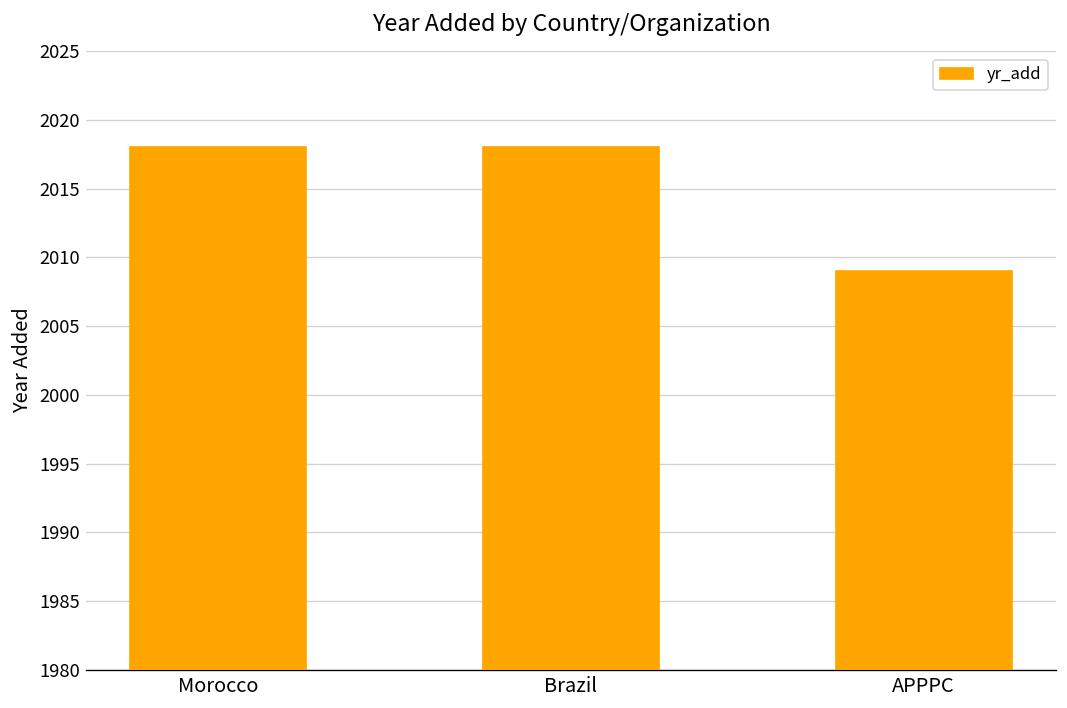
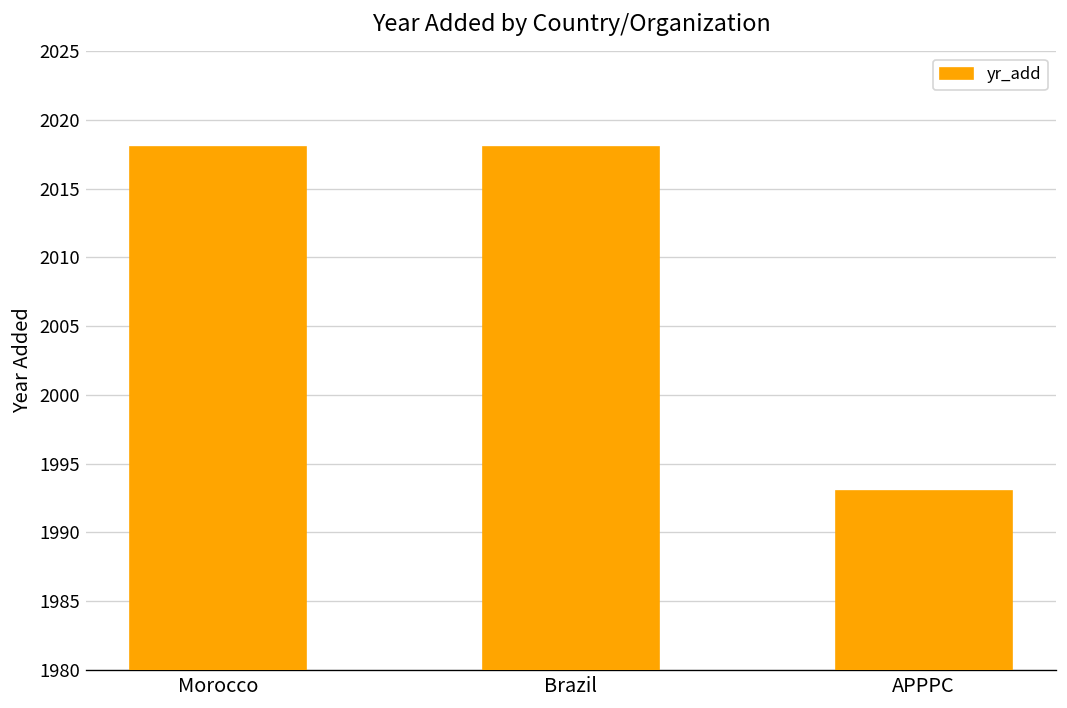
APPPC: 2009 -> 1993
